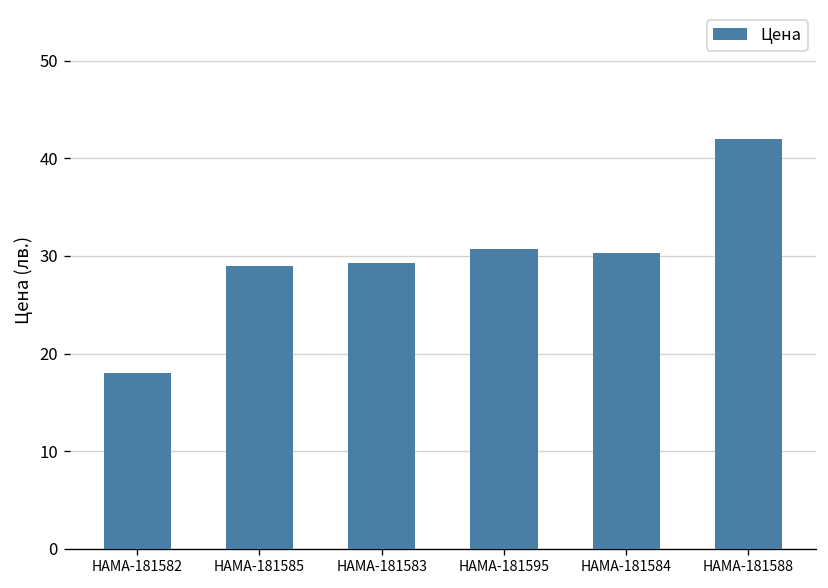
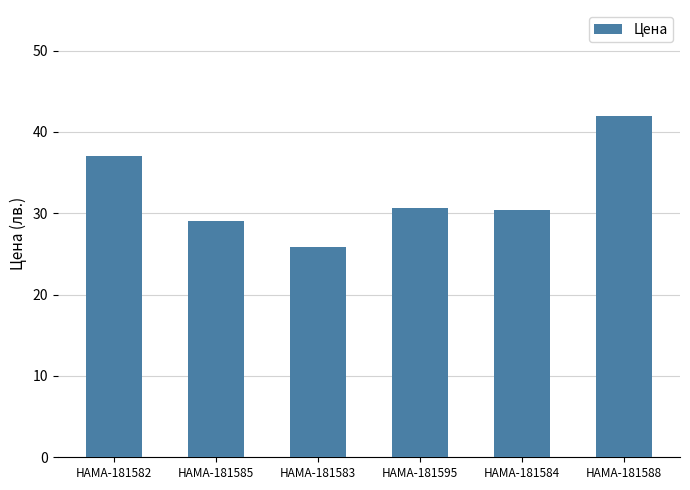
HAMA-181582: 18 -> 37
HAMA-181583: 29 -> 26
